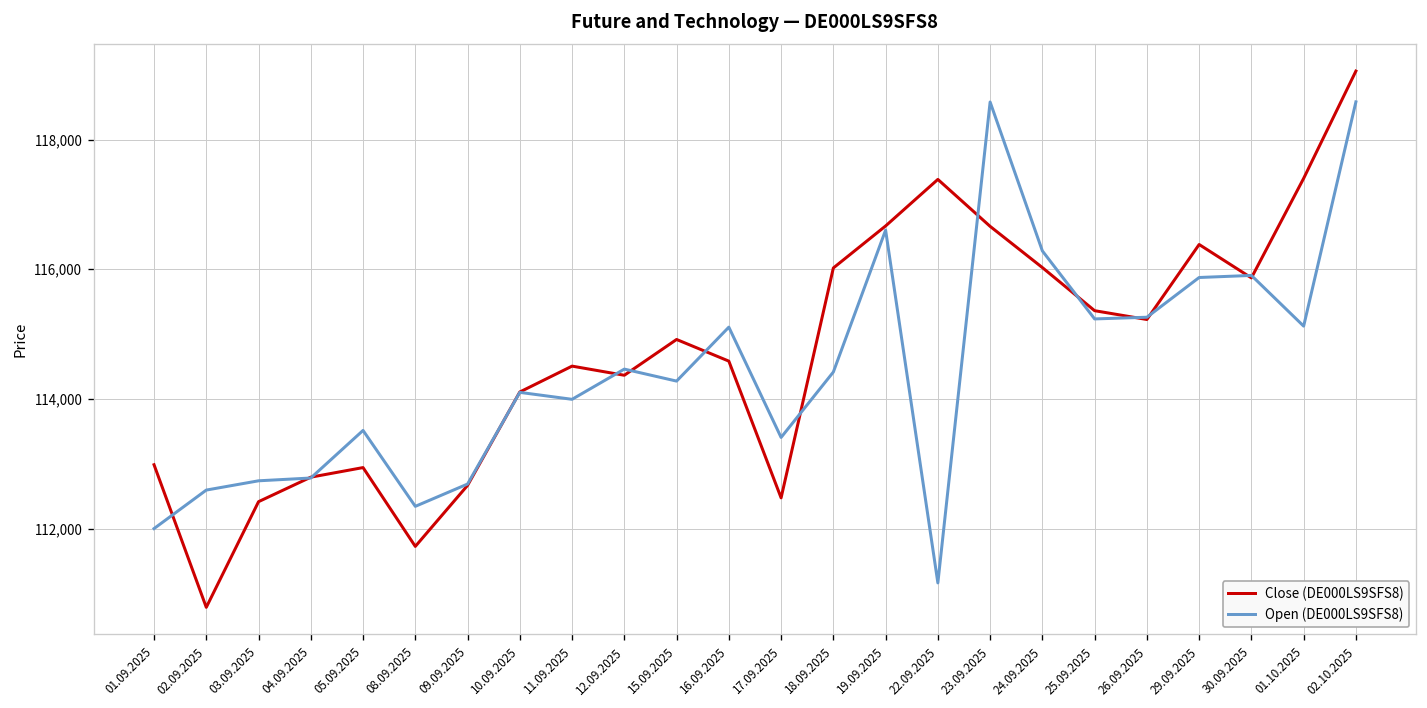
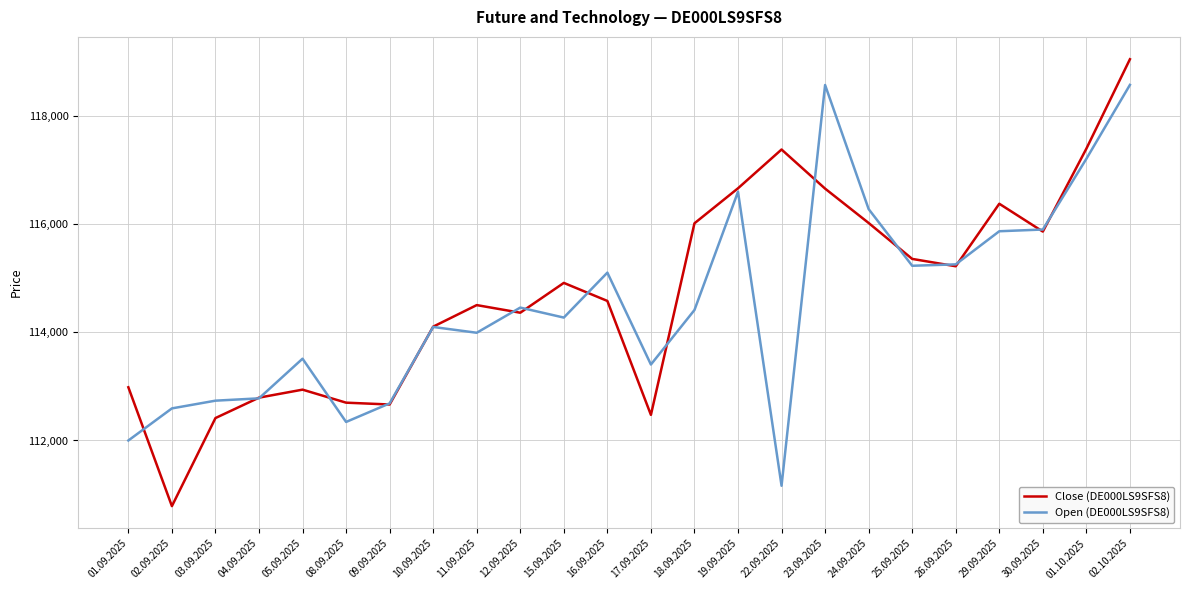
Close (DE000LS9SFS8), 08.09.2025: 111,700 -> 112,700
Open (DE000LS9SFS8), 01.10.2025: 115,100 -> 117,200
